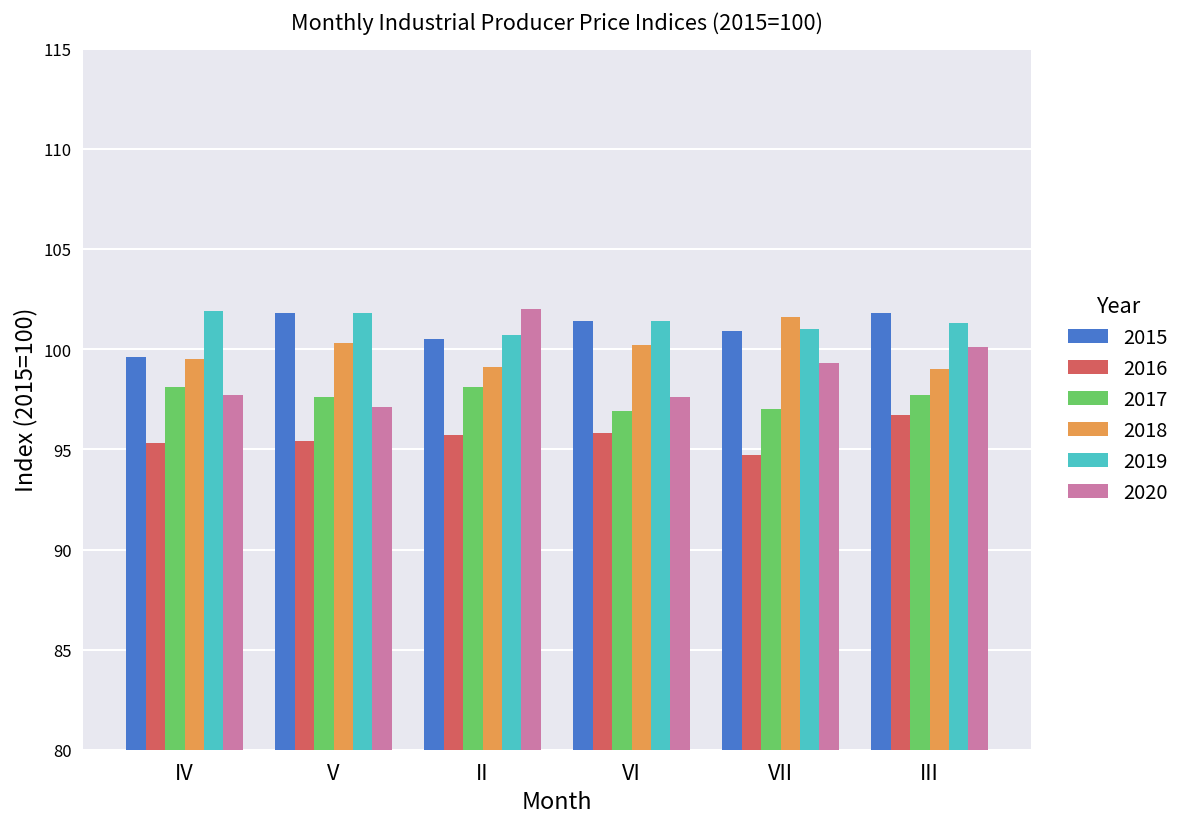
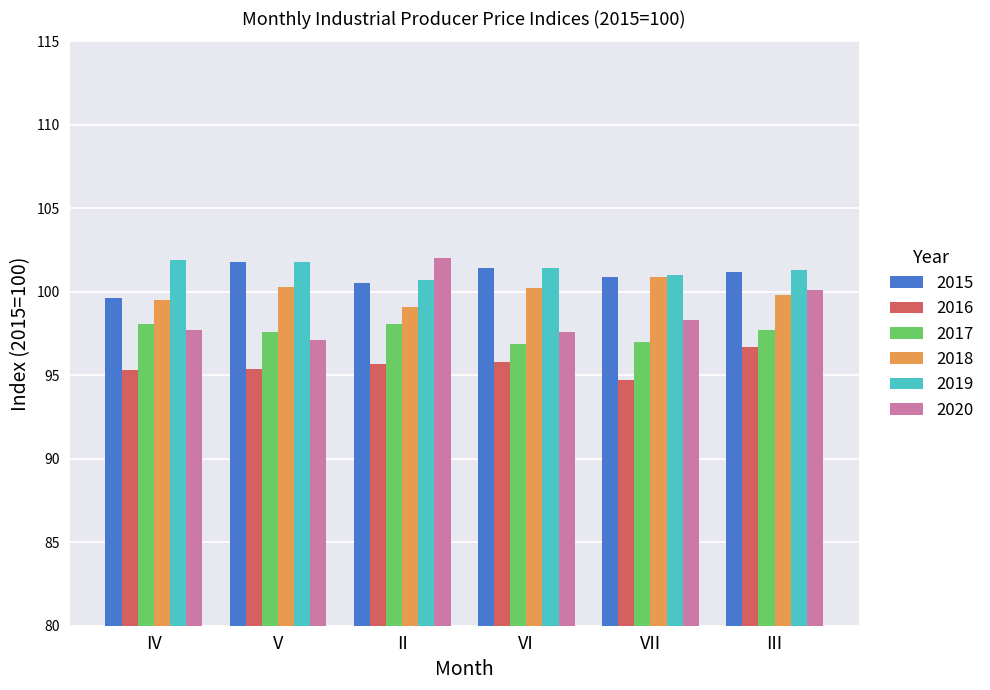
2018, VII: 101.6 -> 100.9
2020, VII: 99.3 -> 98.3
2015, III: 101.8 -> 101.2
2018, III: 99.0 -> 99.8
